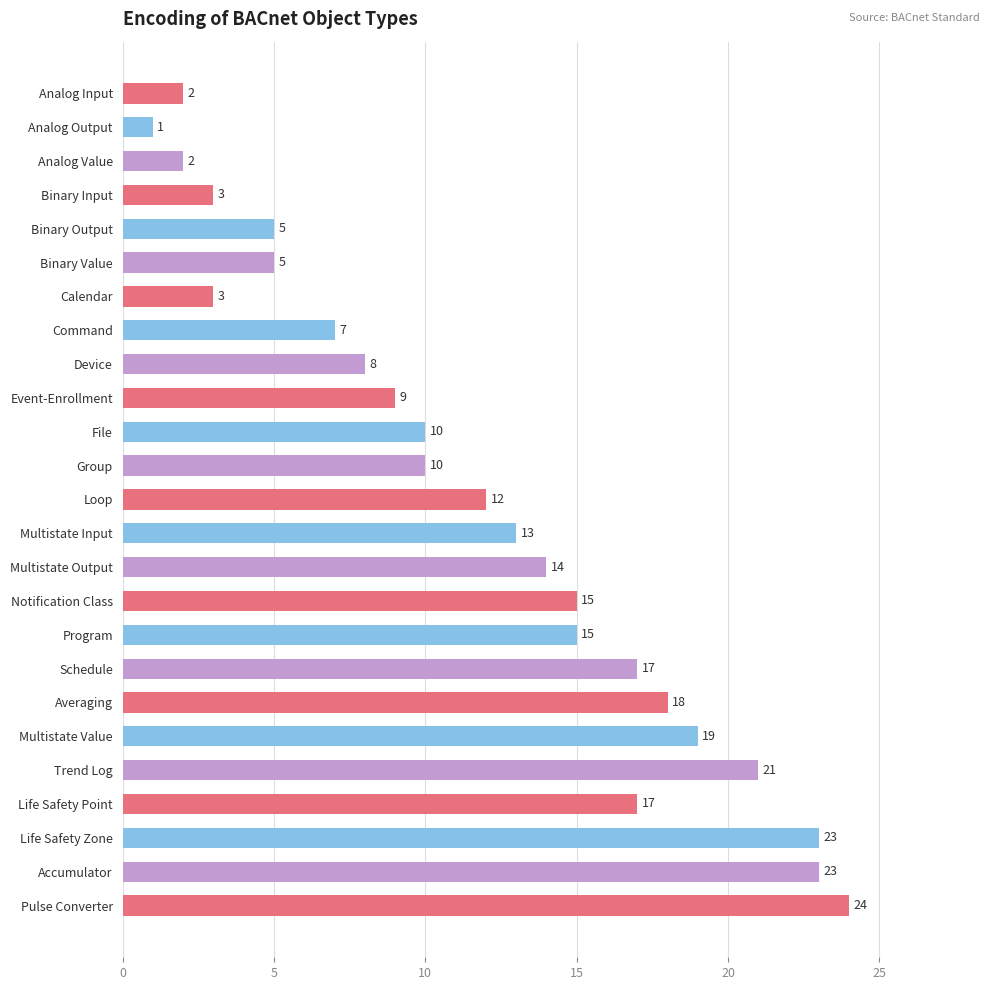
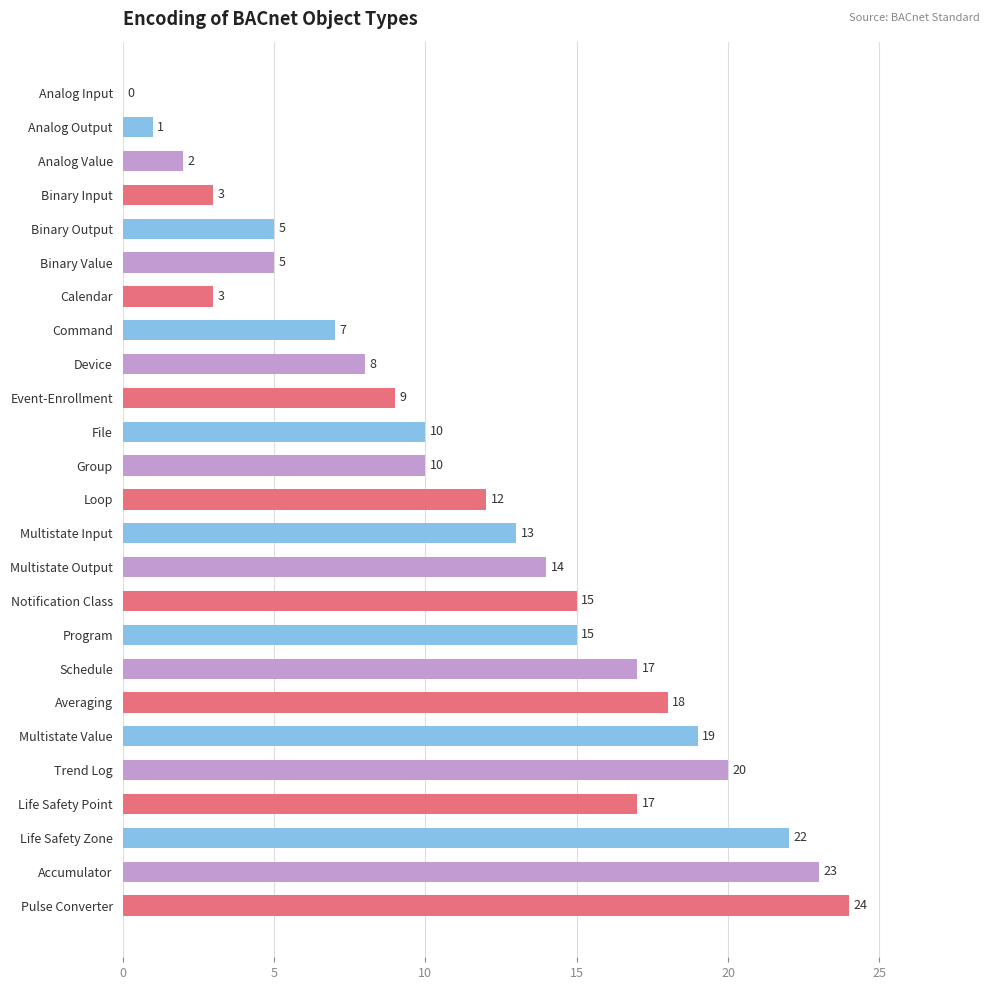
Analog Input: 2 -> 0
Trend Log: 21 -> 20
Life Safety Zone: 23 -> 22
